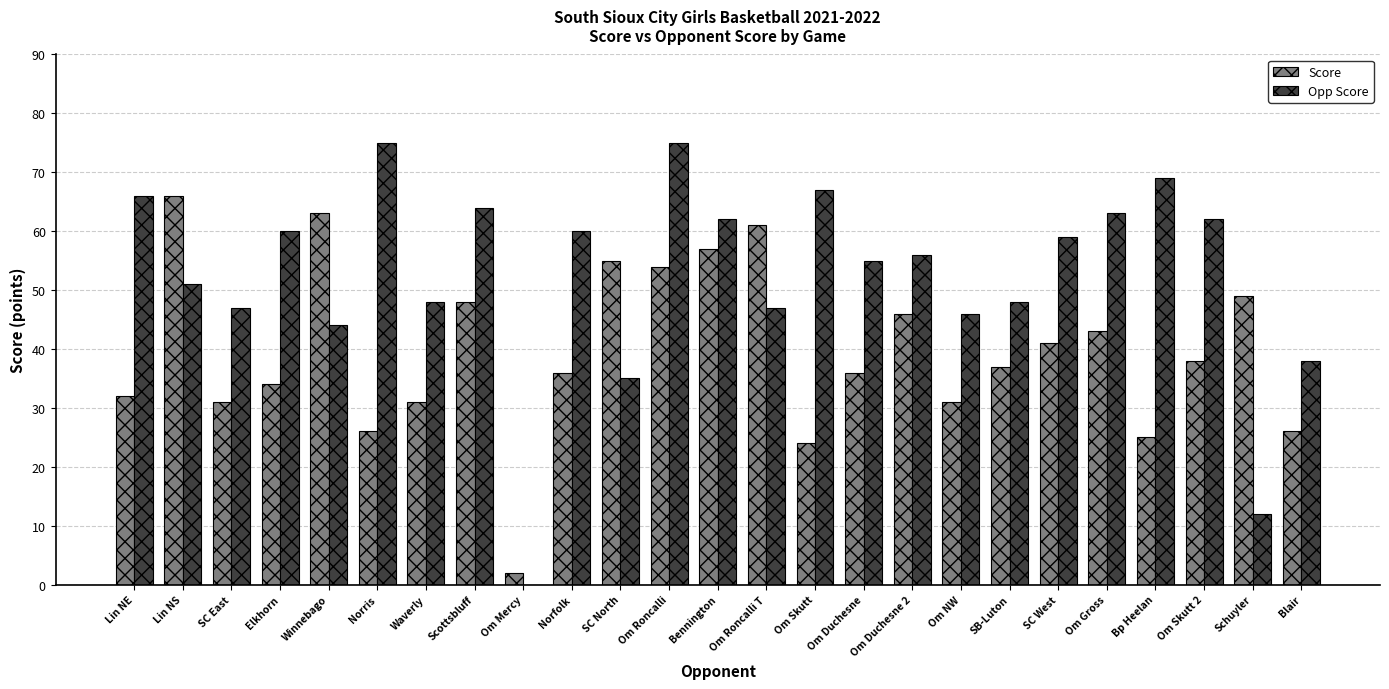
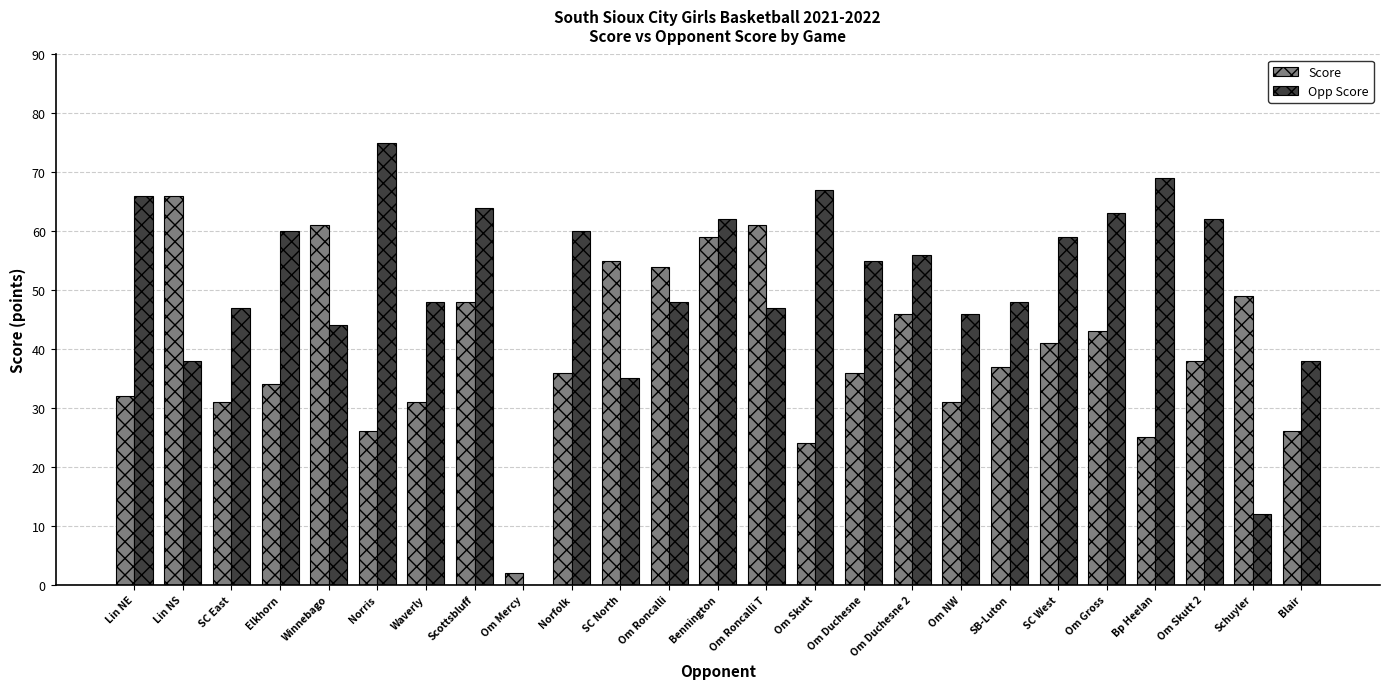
Opp Score, Lin NS: 51 -> 38
Score, Winnebago: 63 -> 61
Opp Score, Om Roncalli: 75 -> 48
Score, Bennington: 57 -> 59
